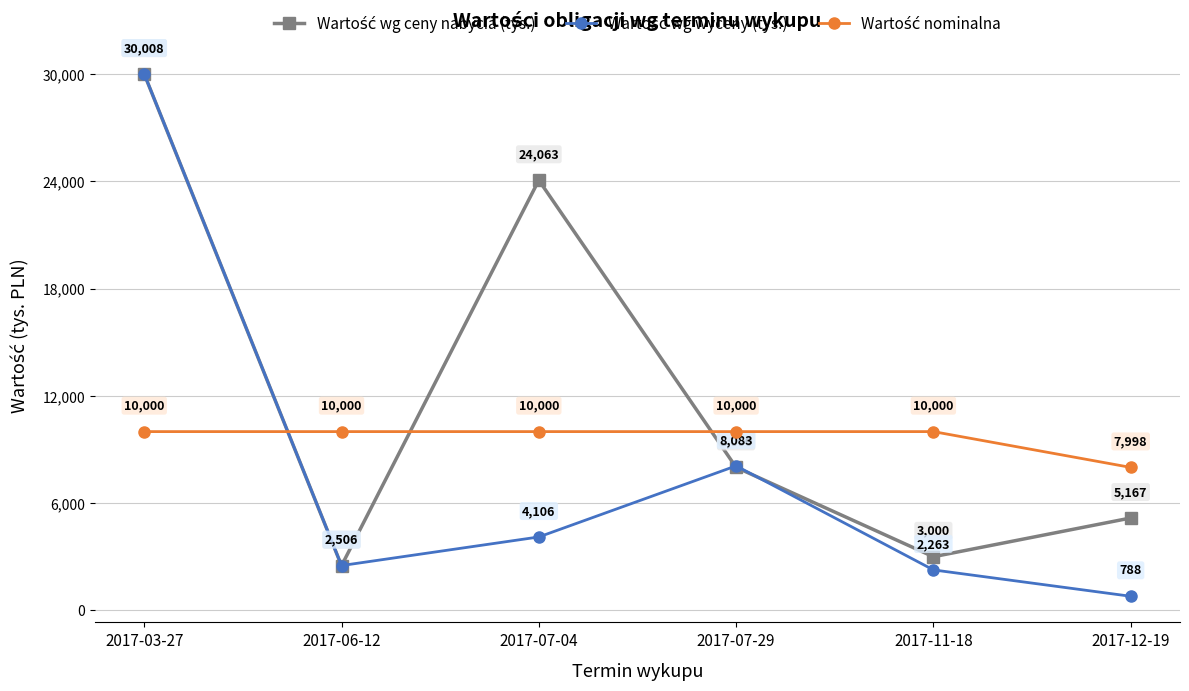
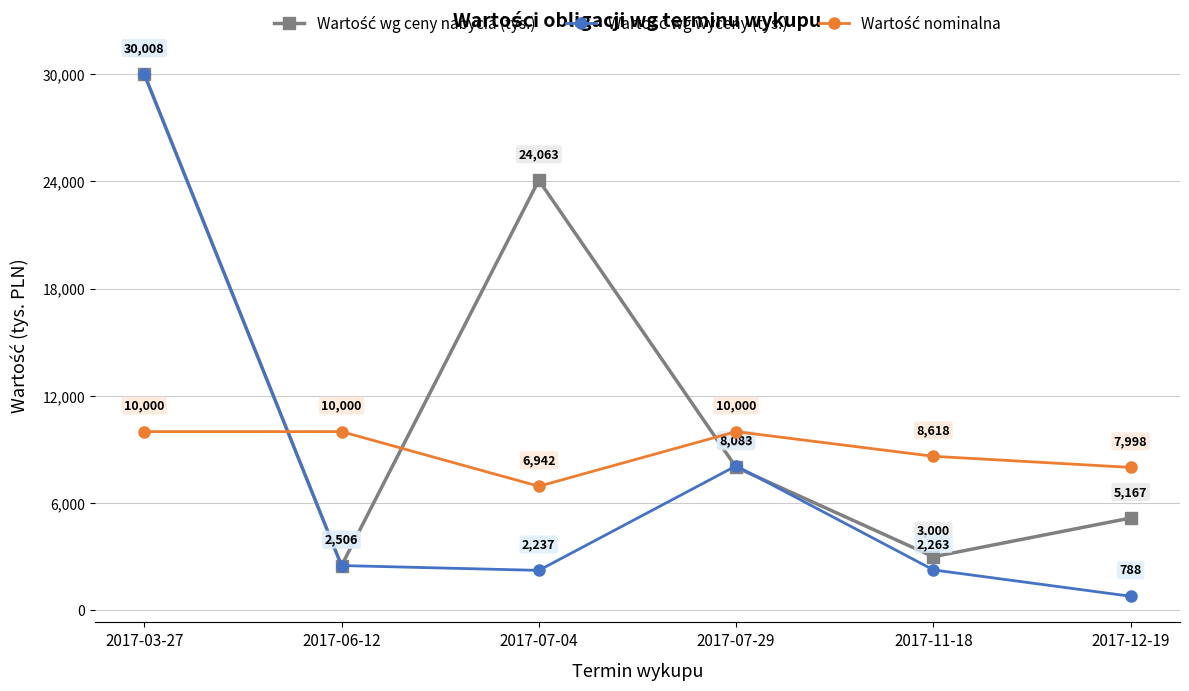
Wartość wg wyceny (tys.), 2017-07-04: 4,106 -> 2,237
Wartość nominalna, 2017-07-04: 10,000 -> 6,942
Wartość nominalna, 2017-11-18: 10,000 -> 8,618
